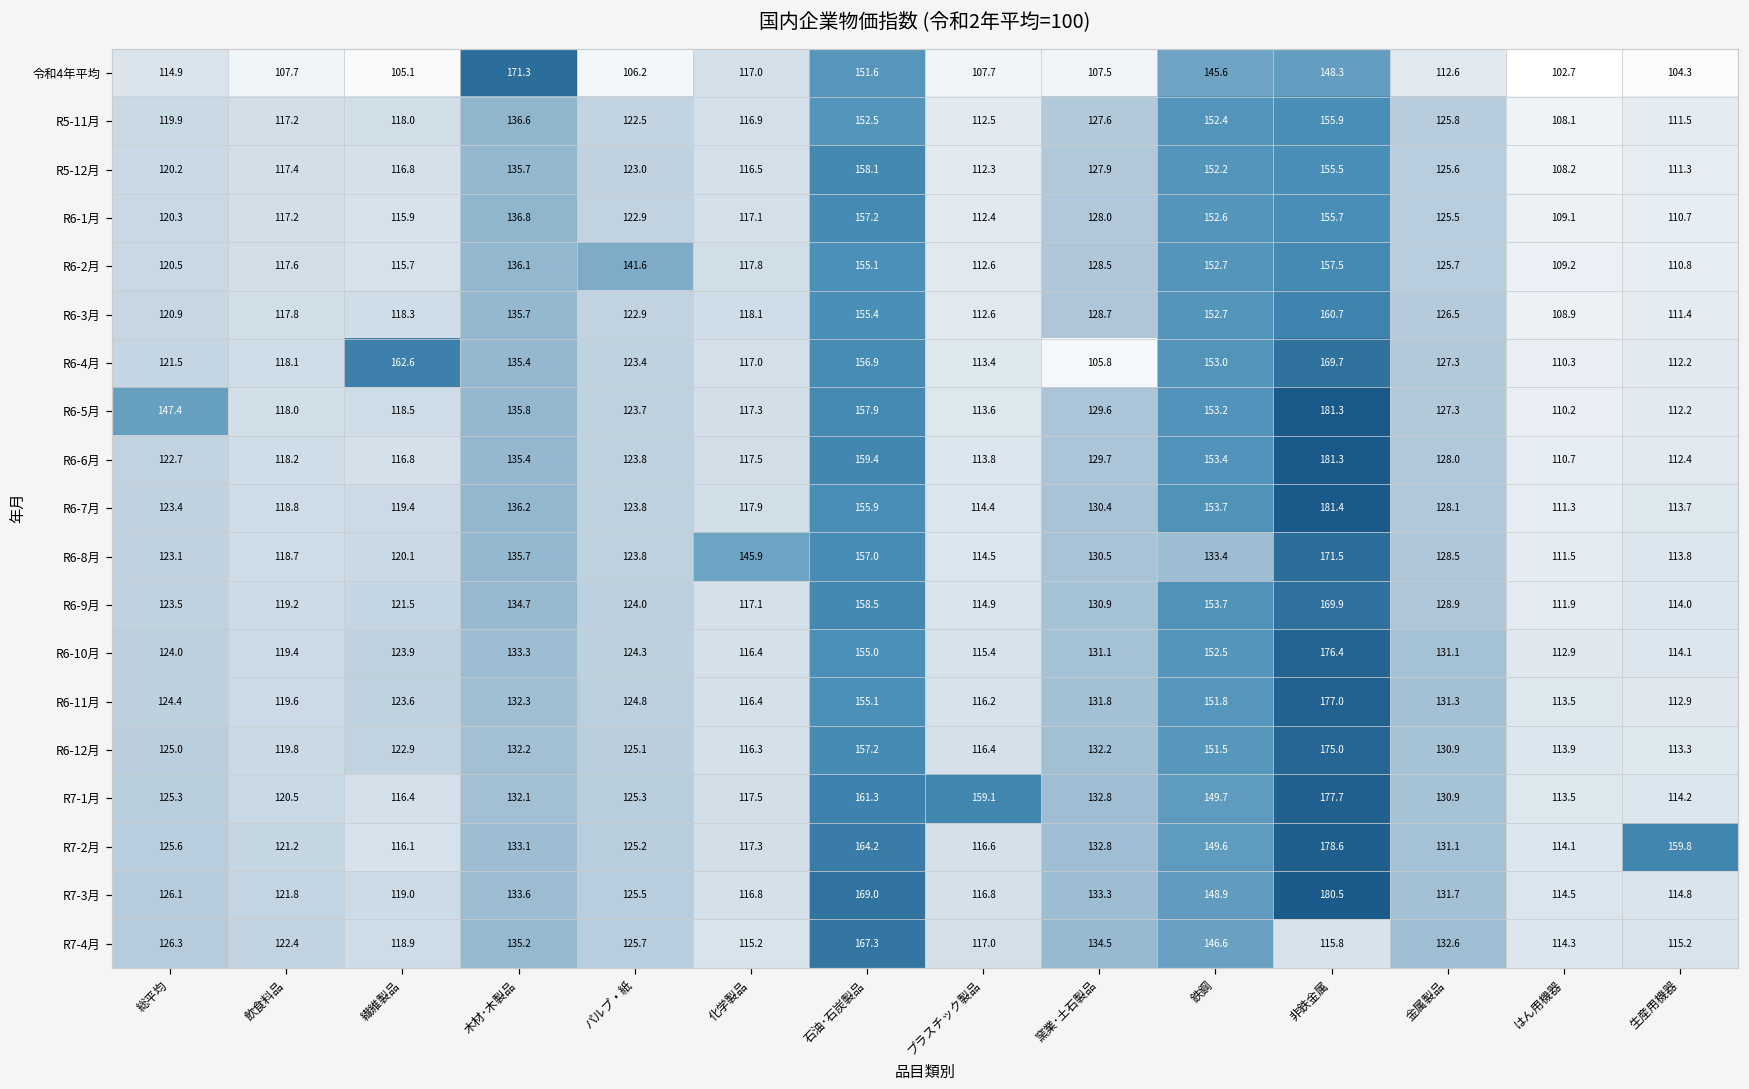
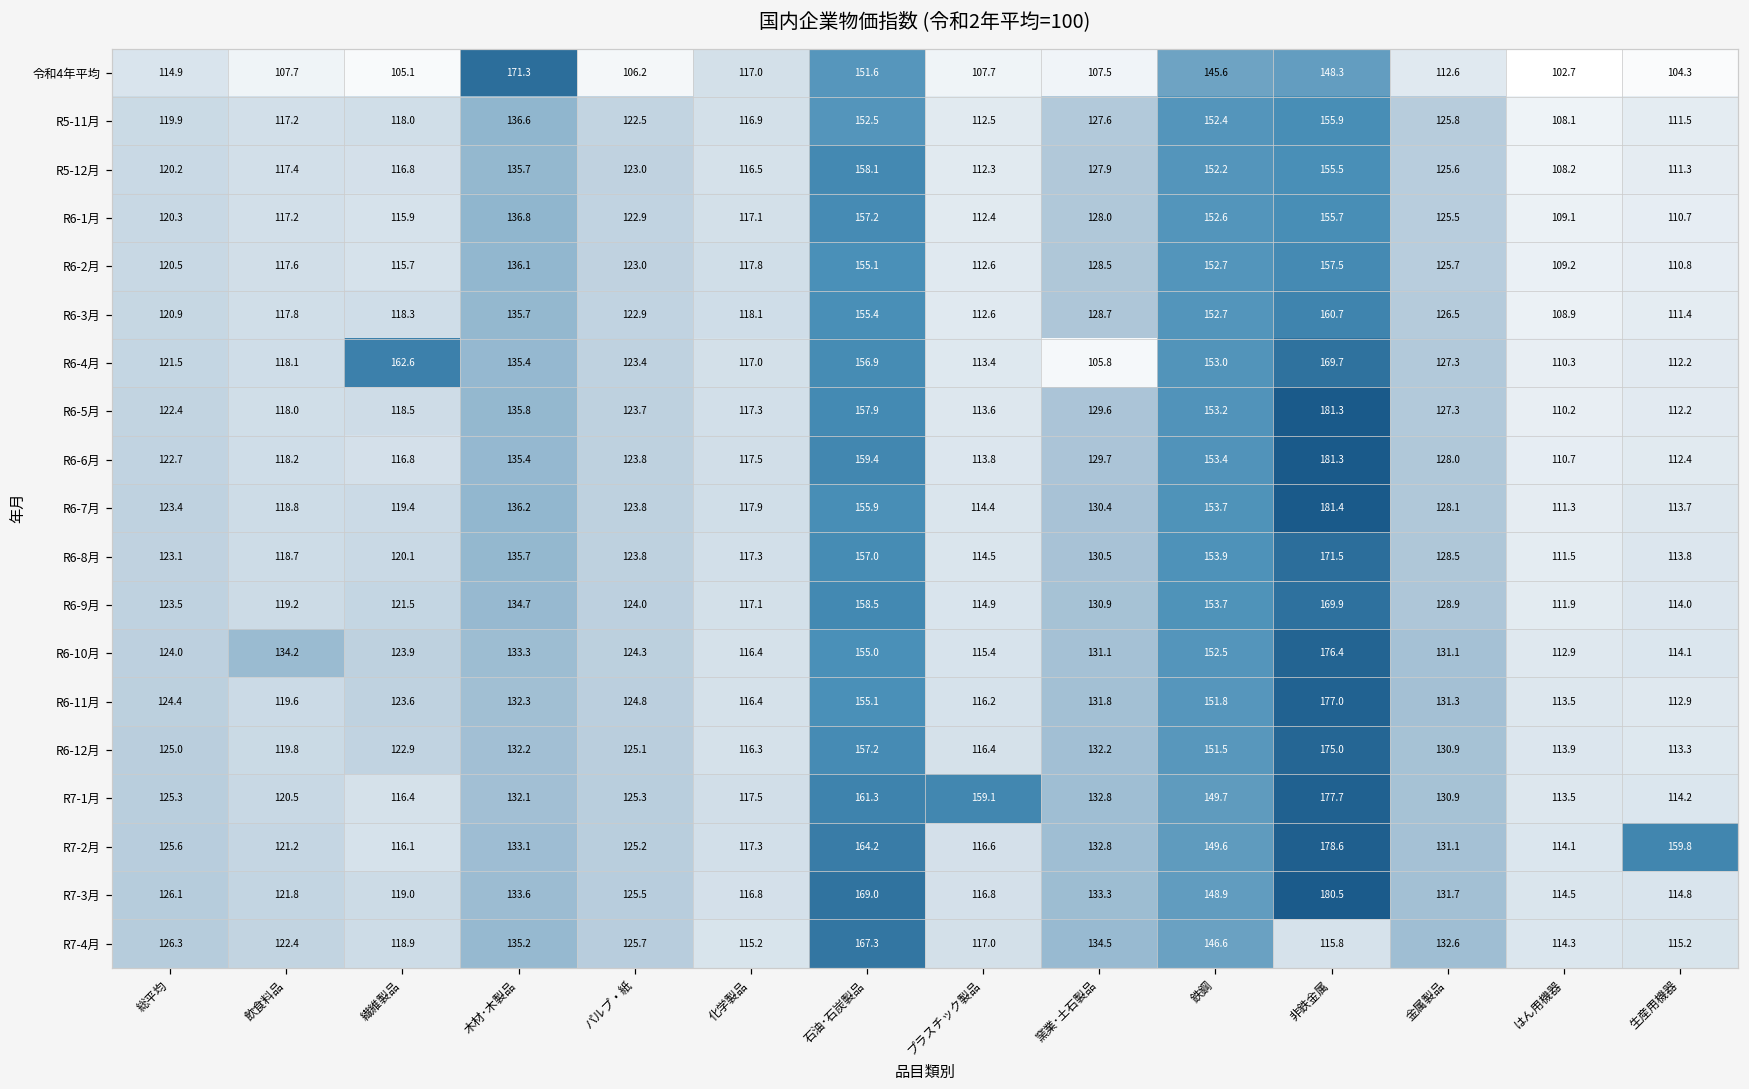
R6-2月, パルプ・紙: 141.6 -> 123.0
R6-5月, 総平均: 147.4 -> 122.4
R6-8月, 化学製品: 145.9 -> 117.3
R6-8月, 鉄鋼: 133.4 -> 153.9
R6-10月, 飲食料品: 119.4 -> 134.2
